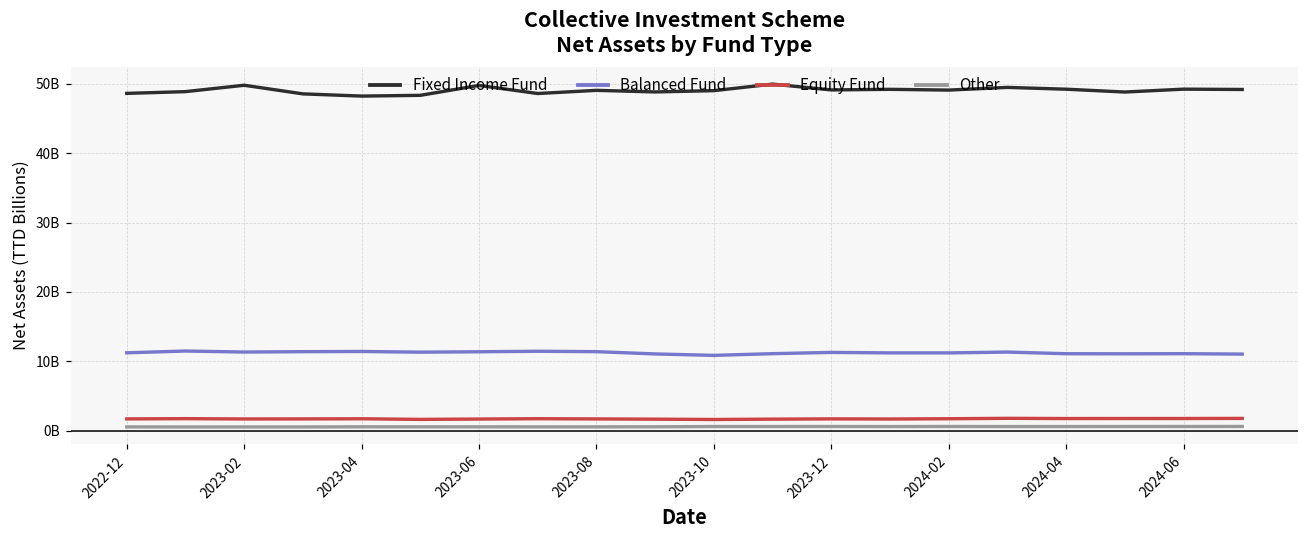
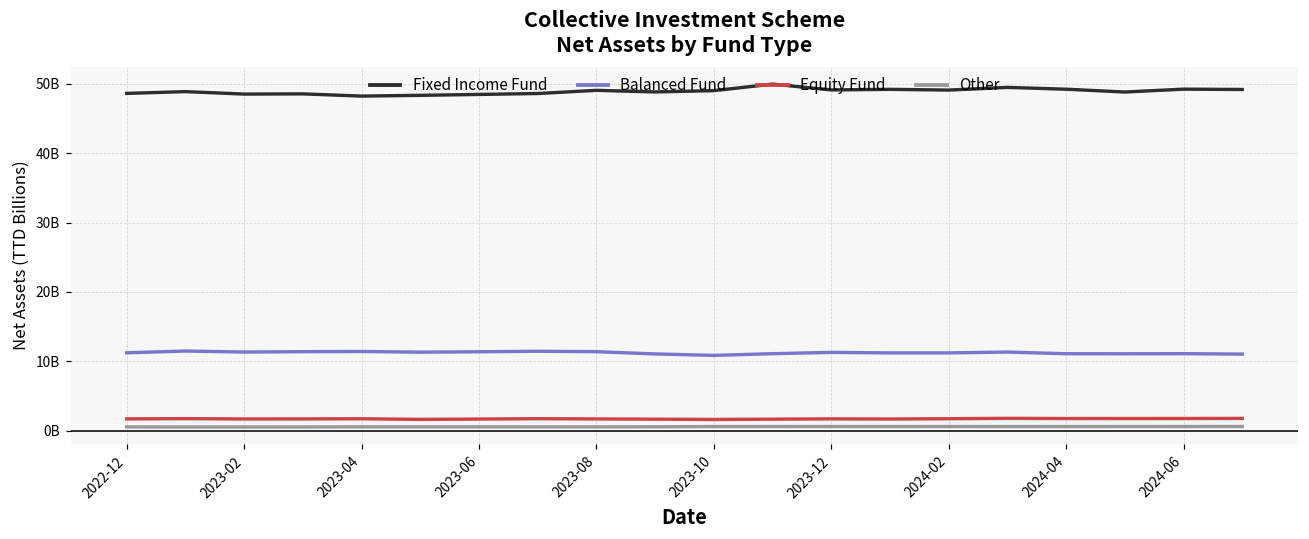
Fixed Income Fund, 2023-02: 50000000000 -> 49000000000
Fixed Income Fund, 2023-06: 50000000000 -> 48000000000
